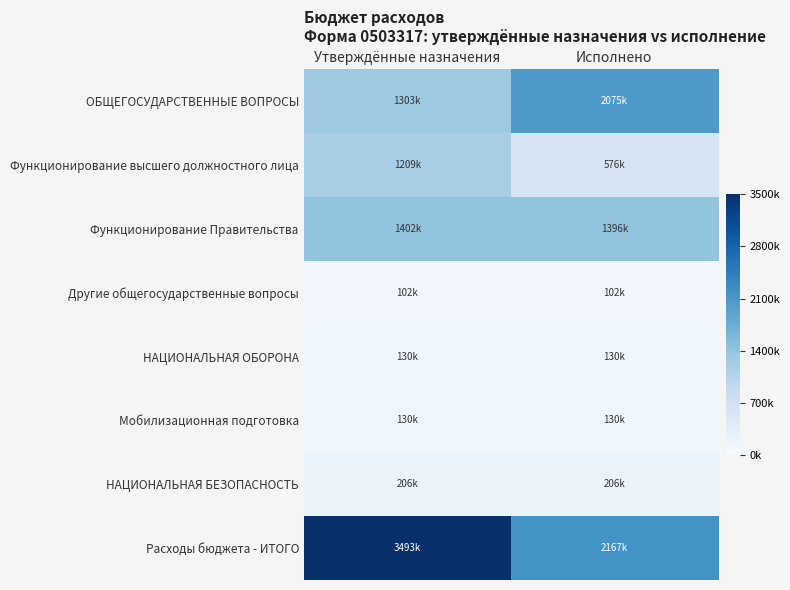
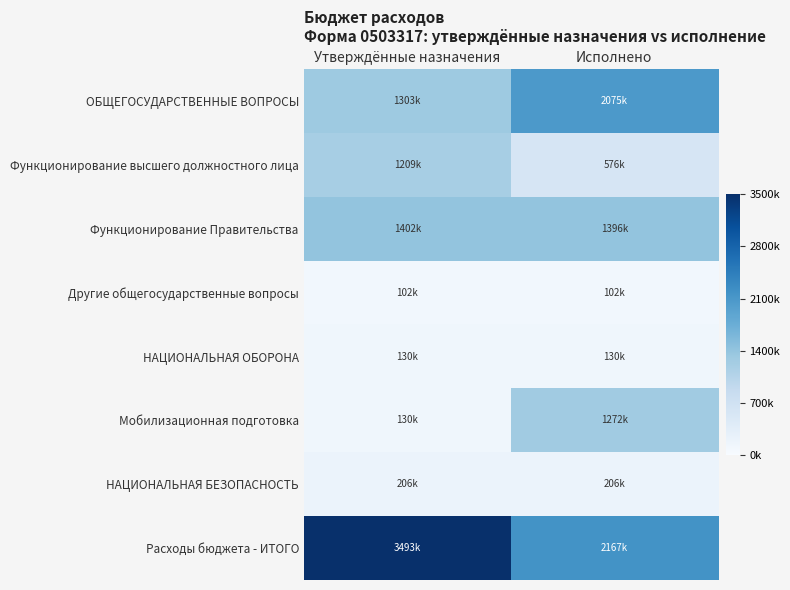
Мобилизационная подготовка, Исполнено: 130k -> 1272k
